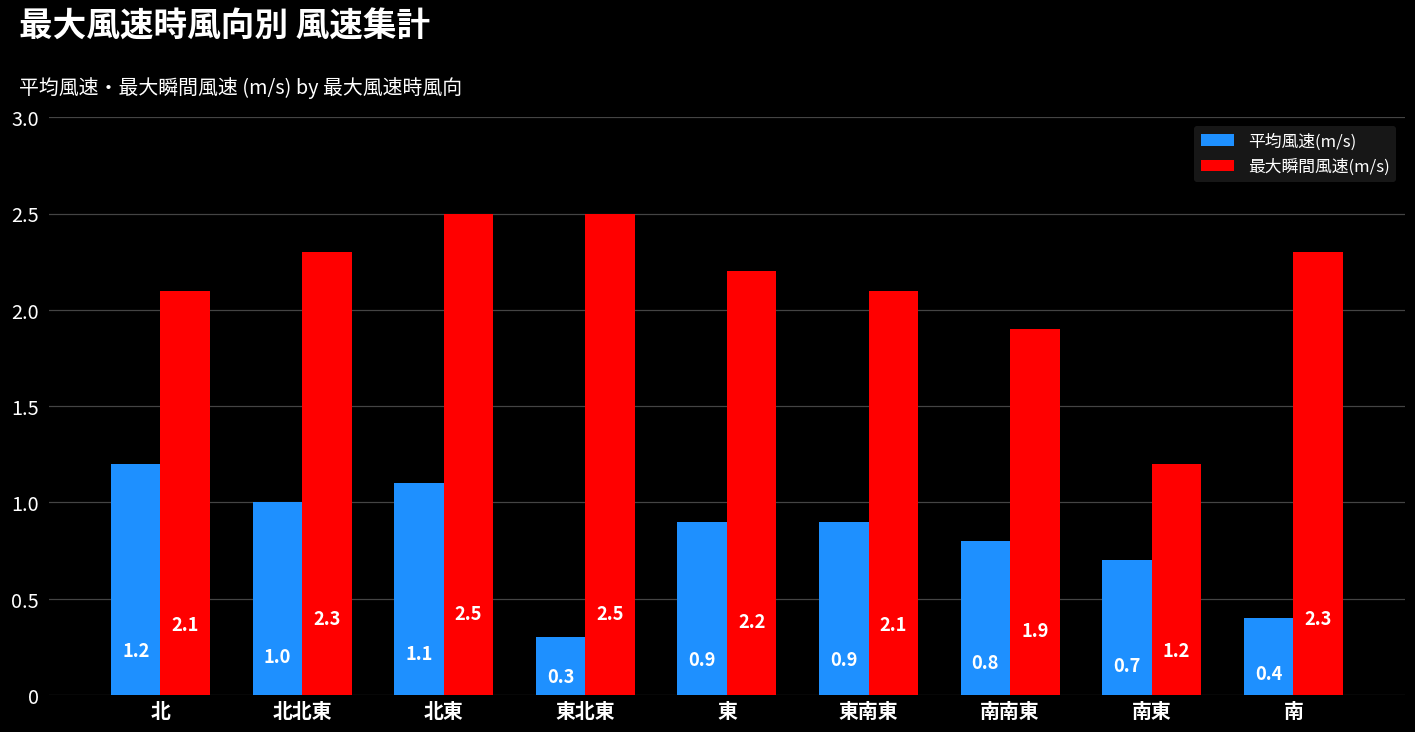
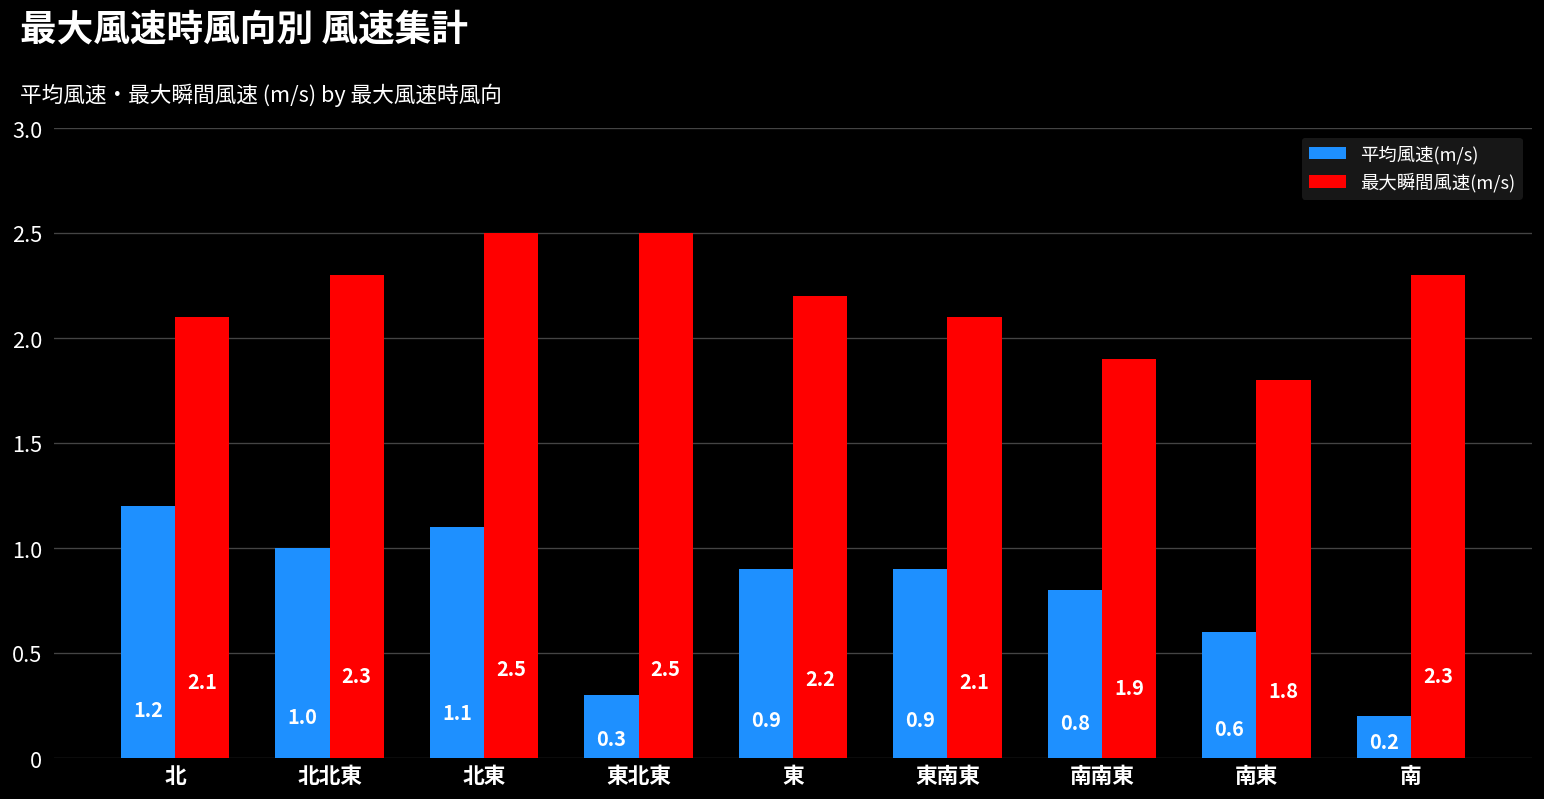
平均風速(m/s), 南東: 0.7 -> 0.6
最大瞬間風速(m/s), 南東: 1.2 -> 1.8
平均風速(m/s), 南: 0.4 -> 0.2
